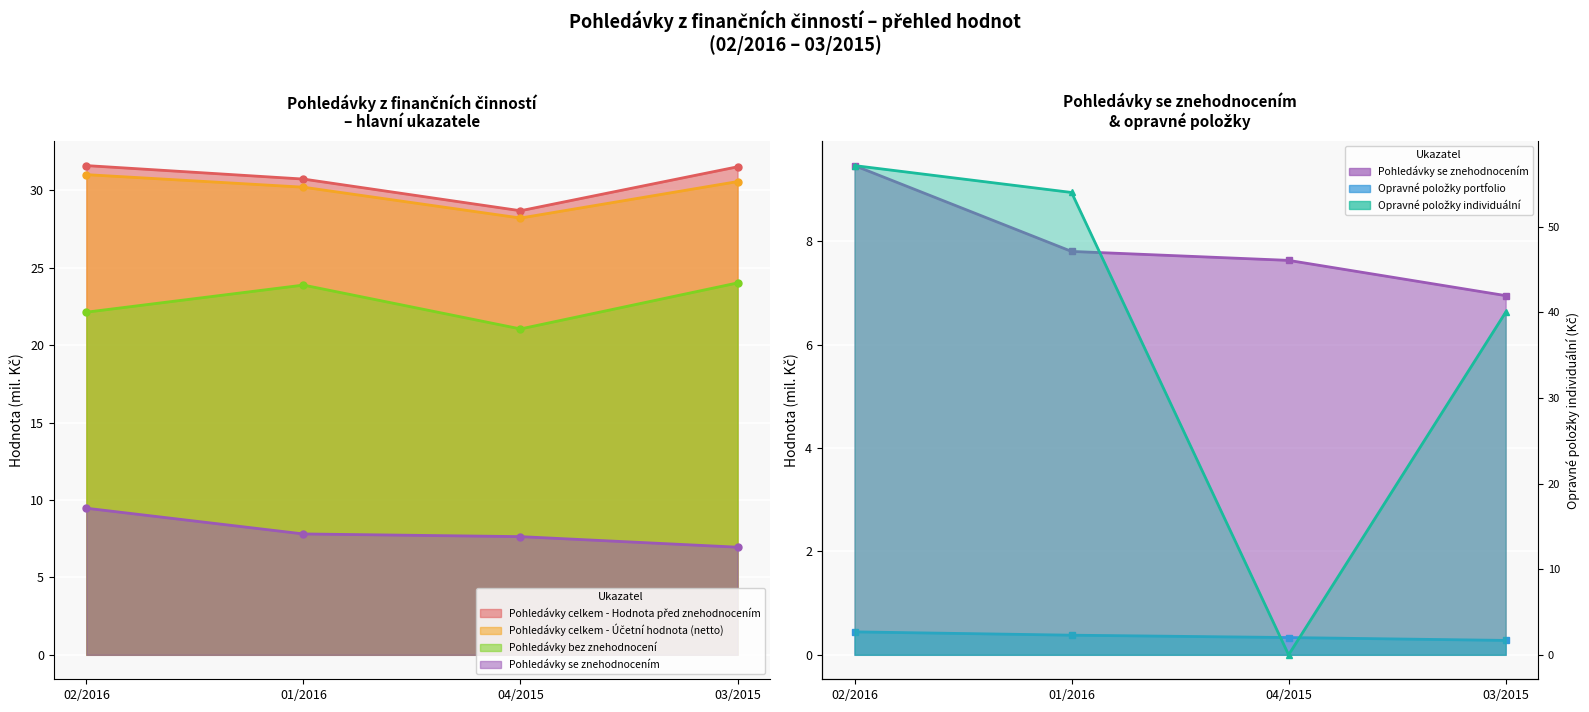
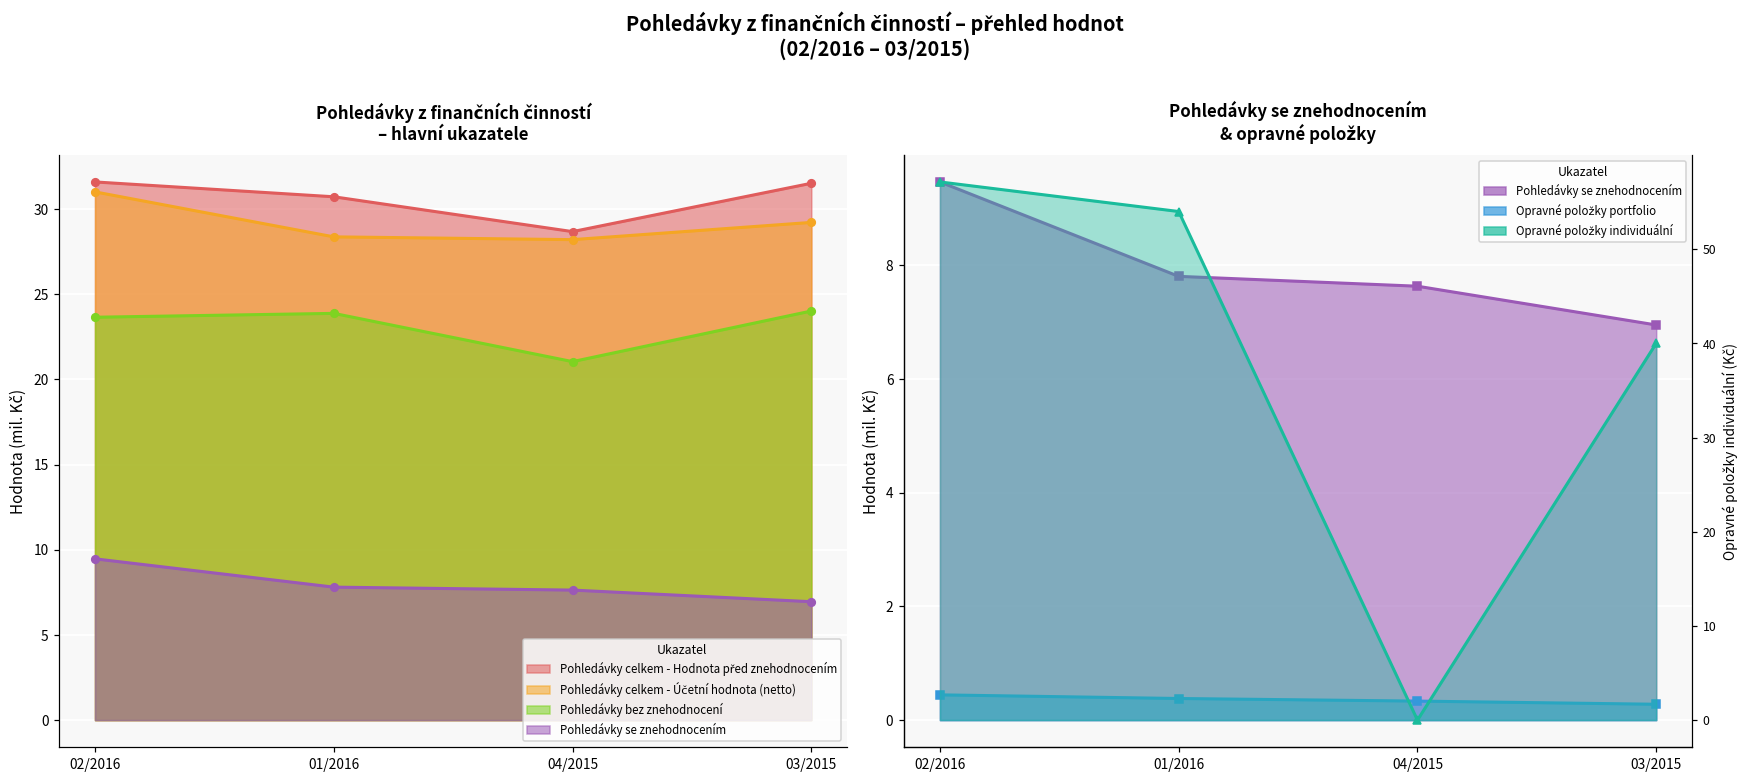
Pohledávky z finančních činností – hlavní ukazatele, Pohledávky bez znehodnocení, 02/2016: 22.1 -> 23.7
Pohledávky z finančních činností – hlavní ukazatele, Pohledávky celkem - Účetní hodnota (netto), 01/2016: 30.2 -> 28.4
Pohledávky z finančních činností – hlavní ukazatele, Pohledávky celkem - Účetní hodnota (netto), 03/2015: 30.6 -> 29.2
